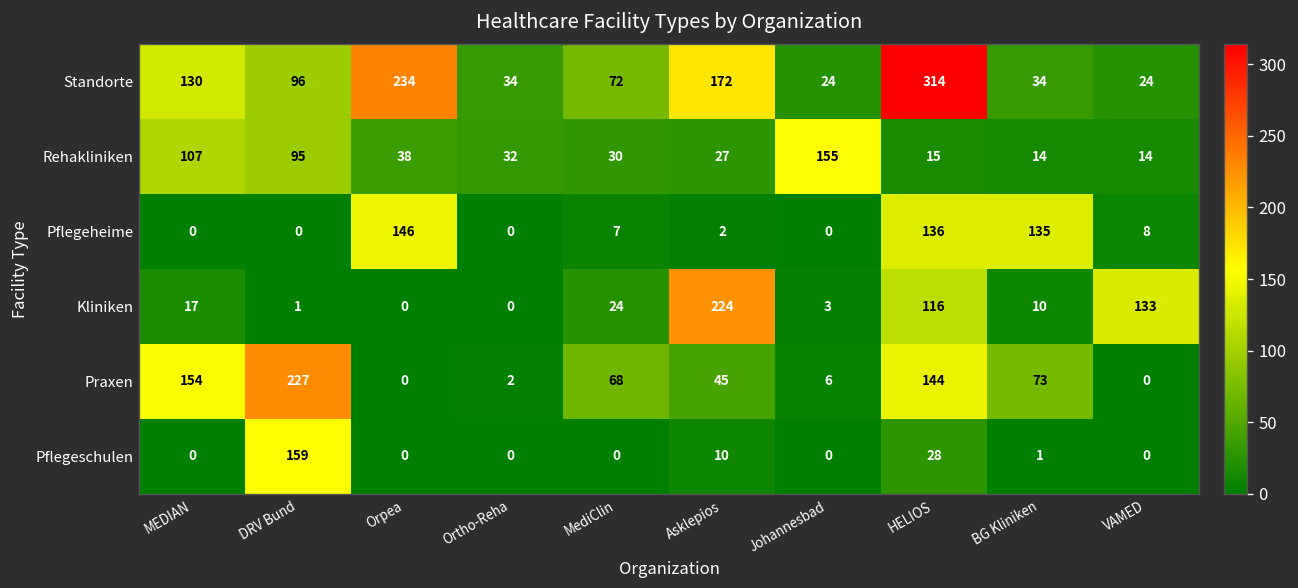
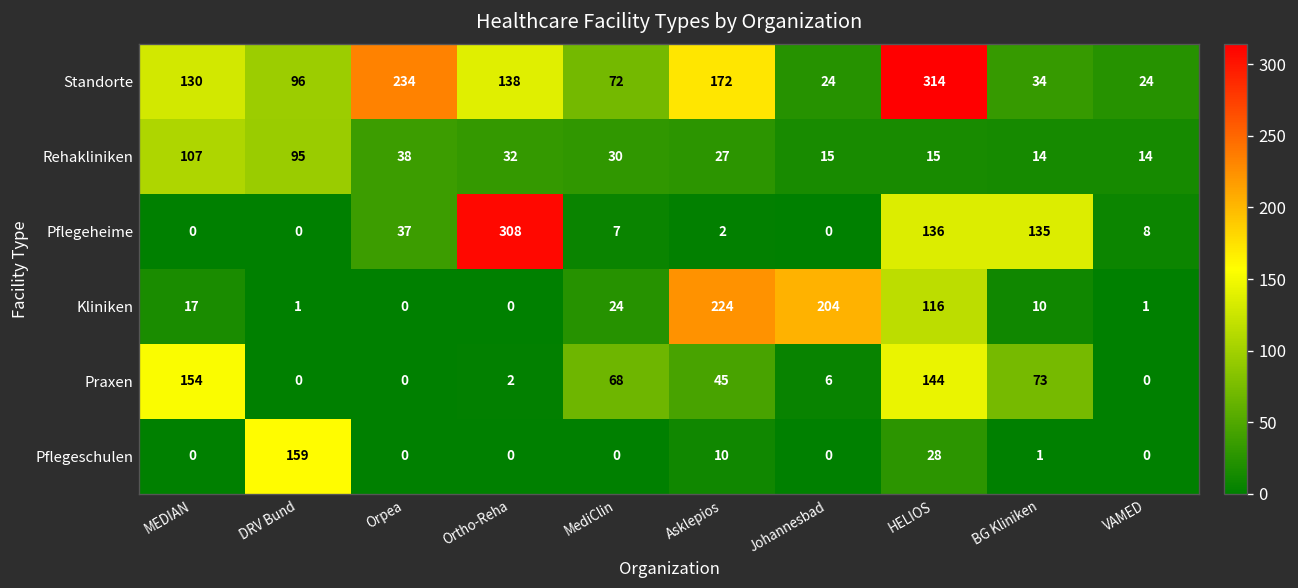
Standorte, Ortho-Reha: 34 -> 138
Rehakliniken, Johannesbad: 155 -> 15
Pflegeheime, Orpea: 146 -> 37
Pflegeheime, Ortho-Reha: 0 -> 308
Kliniken, Johannesbad: 3 -> 204
Kliniken, VAMED: 133 -> 1
Praxen, DRV Bund: 227 -> 0
